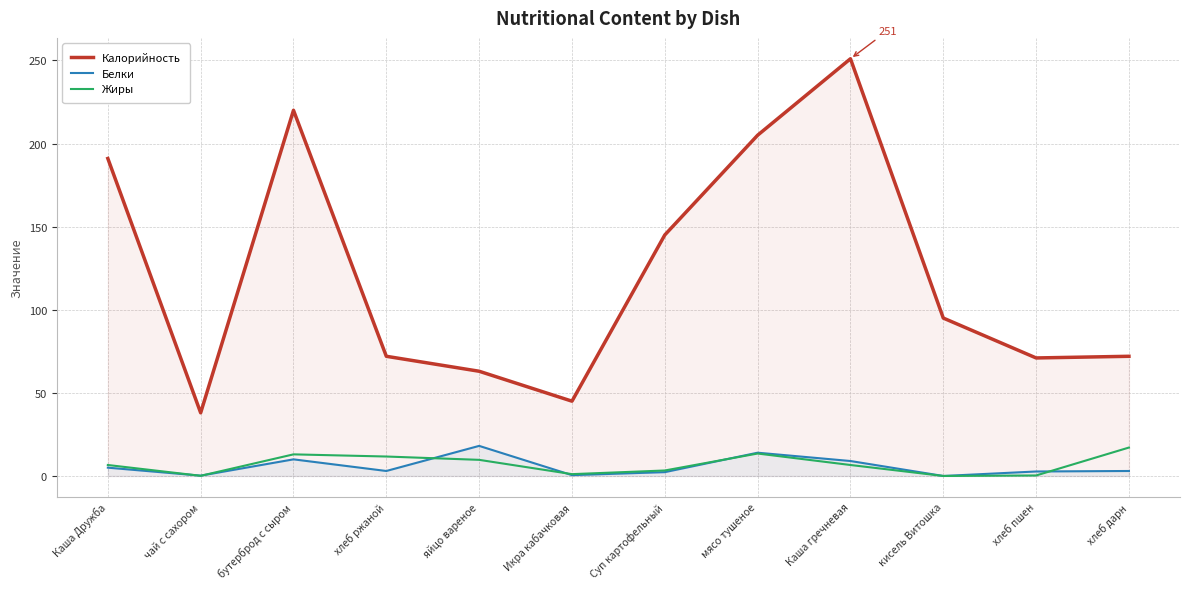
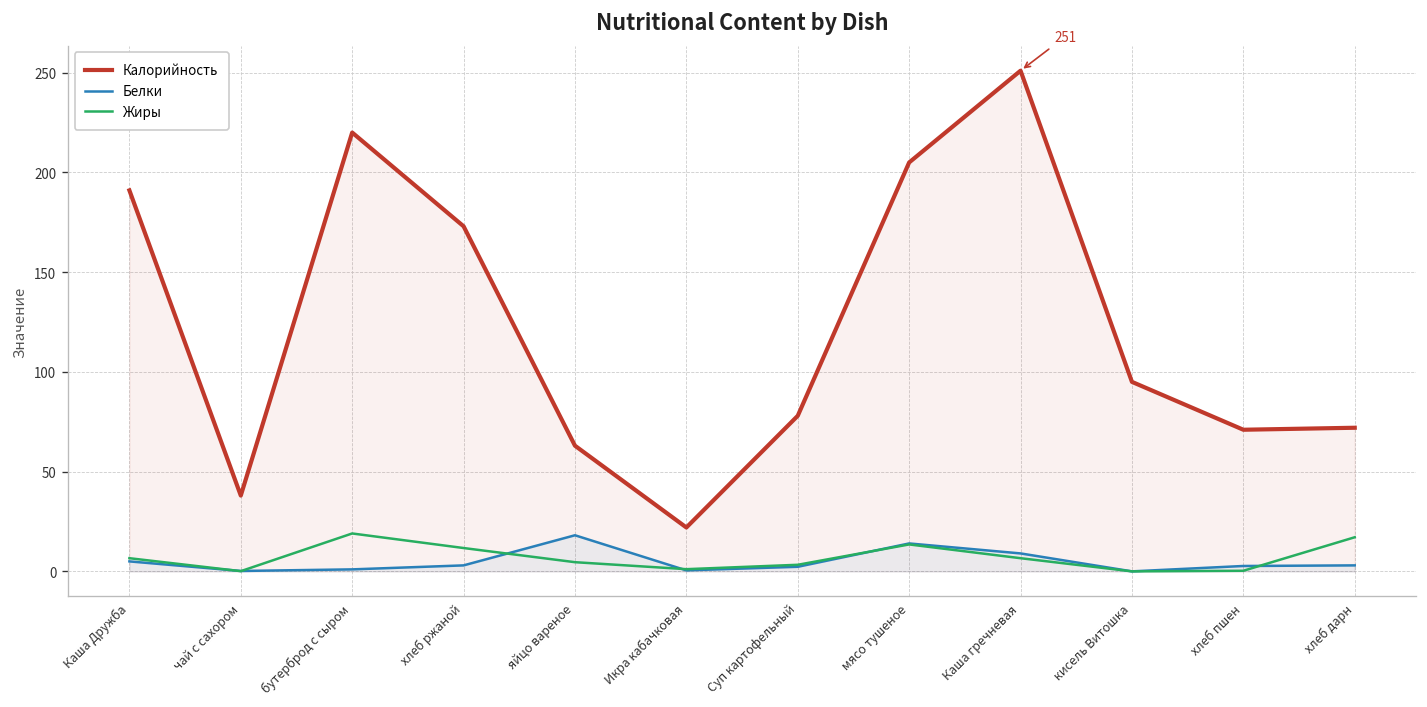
Белки, бутерброд с сыром: 10 -> 1
Жиры, бутерброд с сыром: 13 -> 19
Калорийность, хлеб ржаной: 72 -> 173
Жиры, яйцо вареное: 10 -> 5
Калорийность, Икра кабачковая: 45 -> 22
Калорийность, Суп картофельный: 145 -> 78
